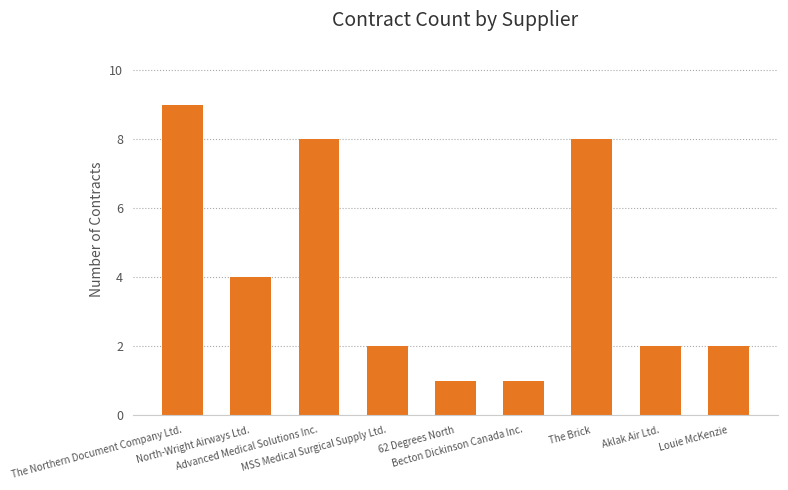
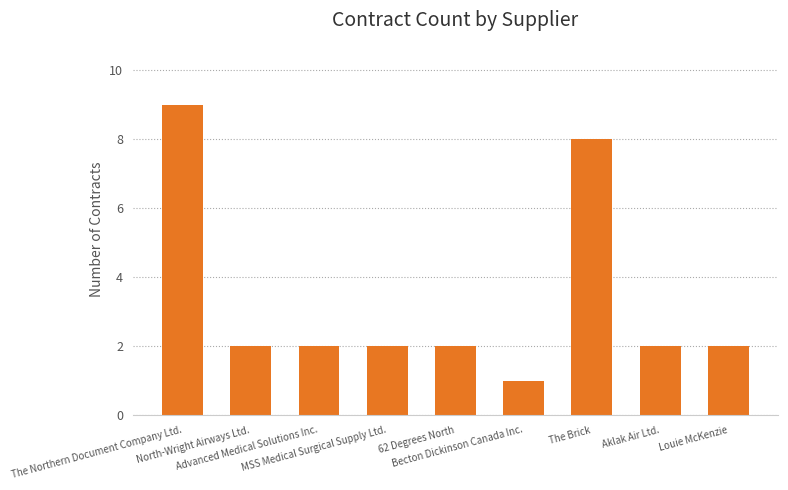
North-Wright Airways Ltd.: 4 -> 2
Advanced Medical Solutions Inc.: 8 -> 2
62 Degrees North: 1 -> 2
